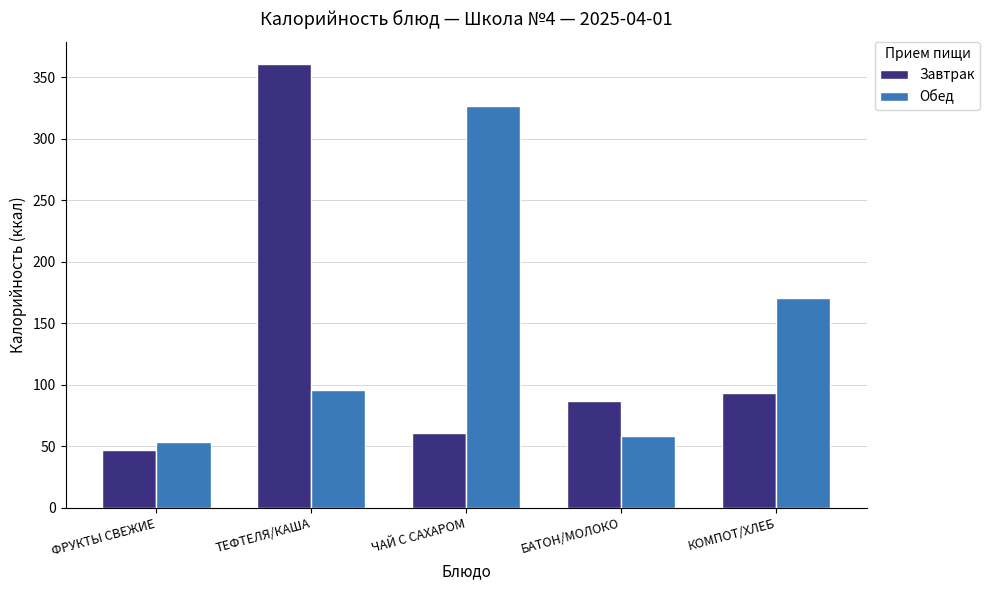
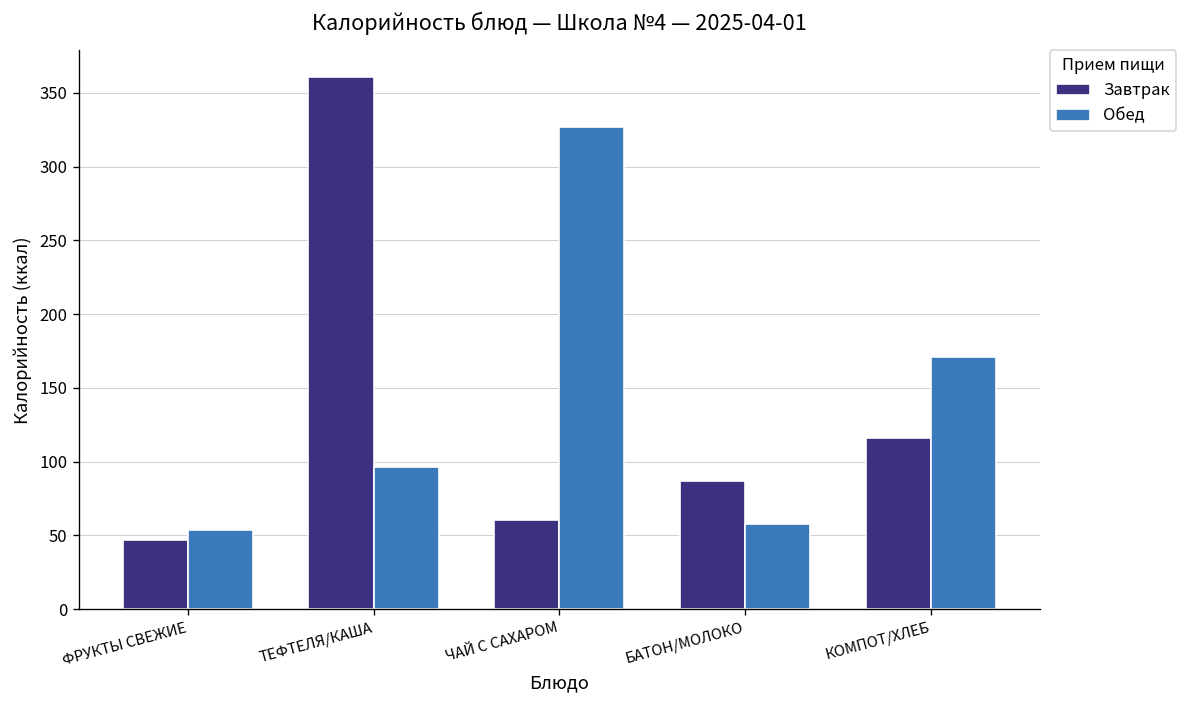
Завтрак, КОМПОТ/ХЛЕБ: 93 -> 116
